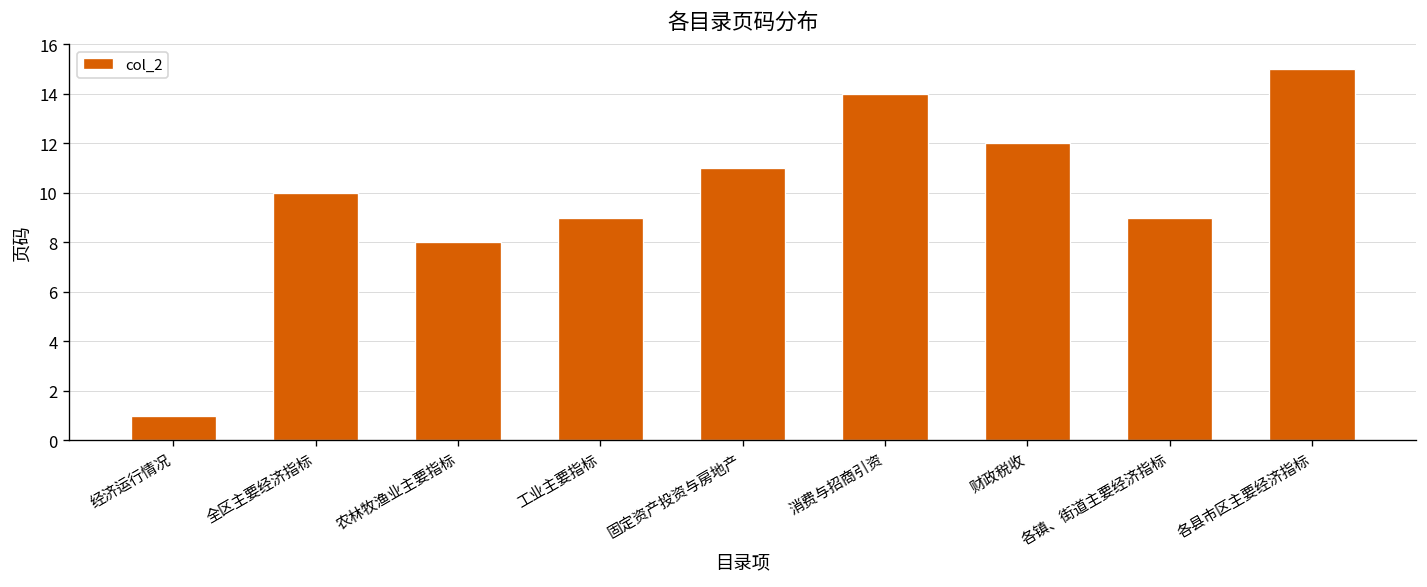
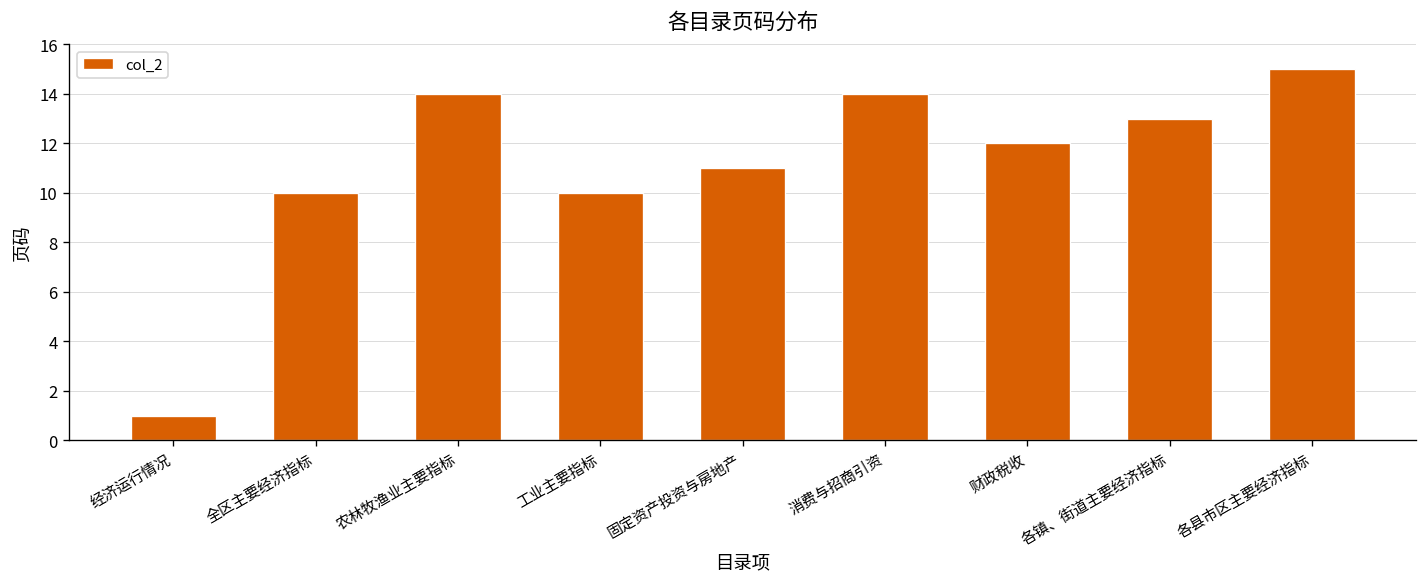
农林牧渔业主要指标: 8 -> 14
工业主要指标: 9 -> 10
各镇、街道主要经济指标: 9 -> 13
